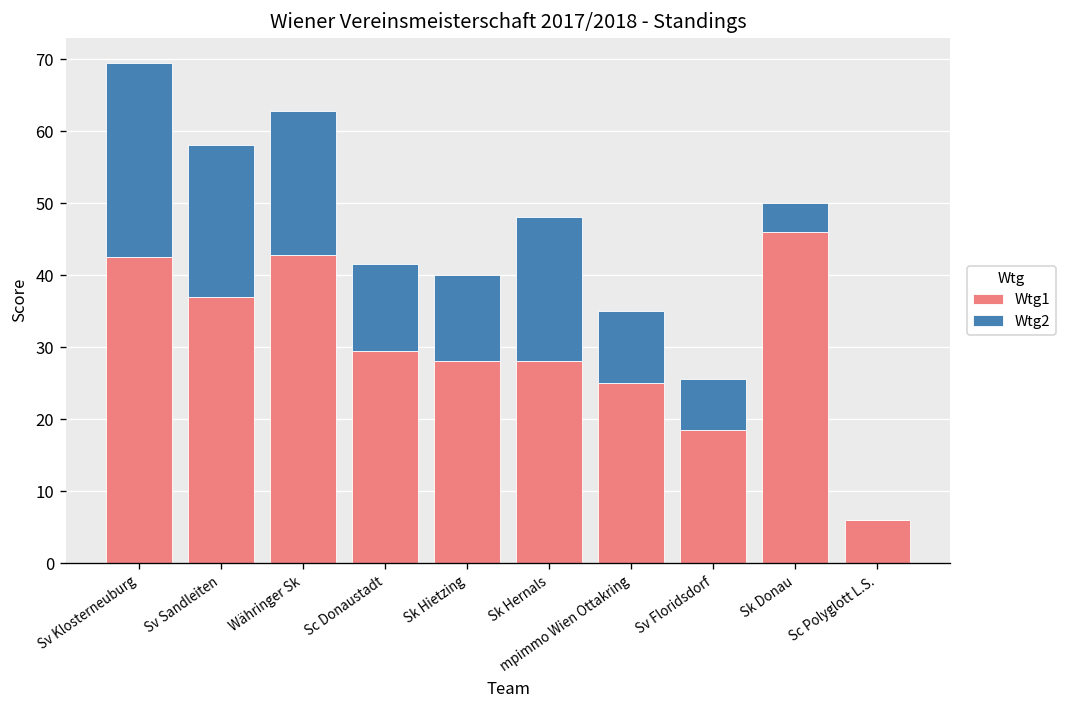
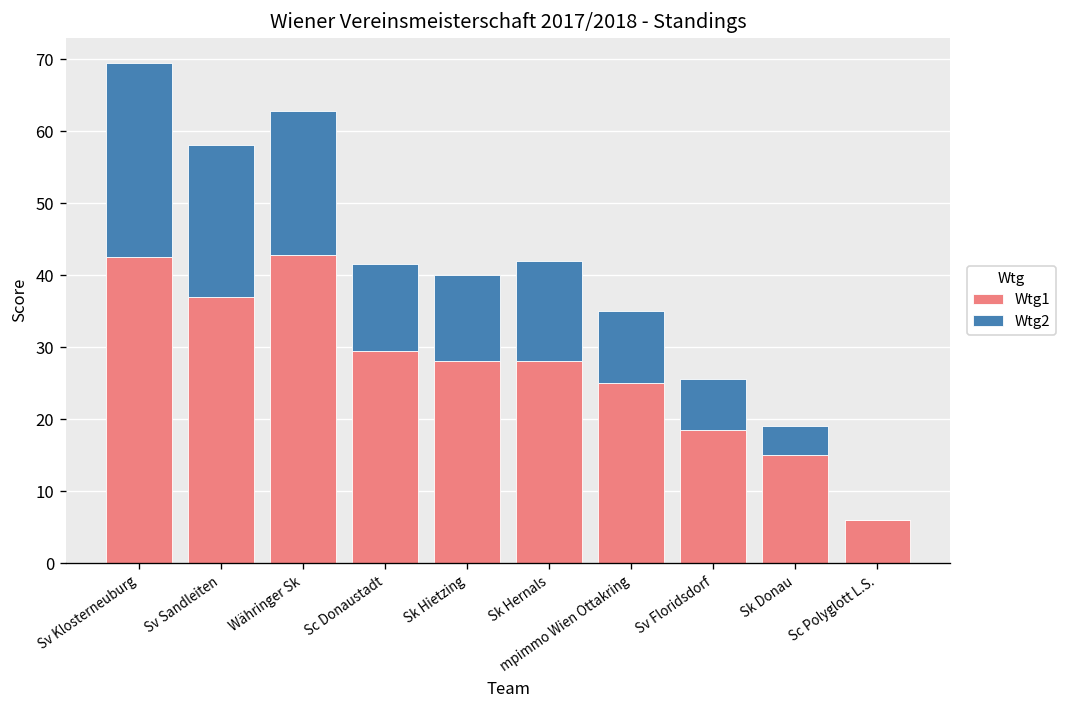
Wtg2, Sk Hernals: 20 -> 14
Wtg1, Sk Donau: 46 -> 15
